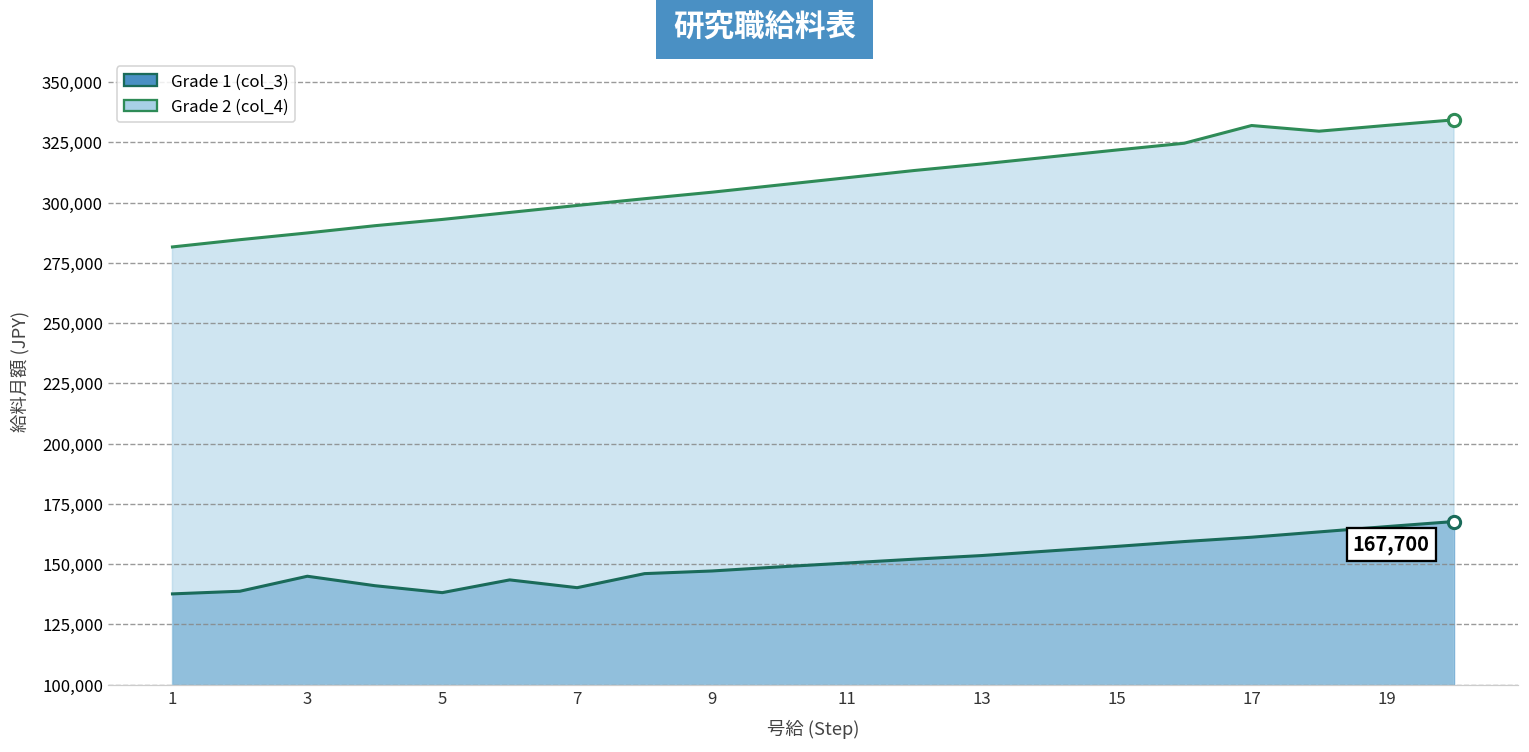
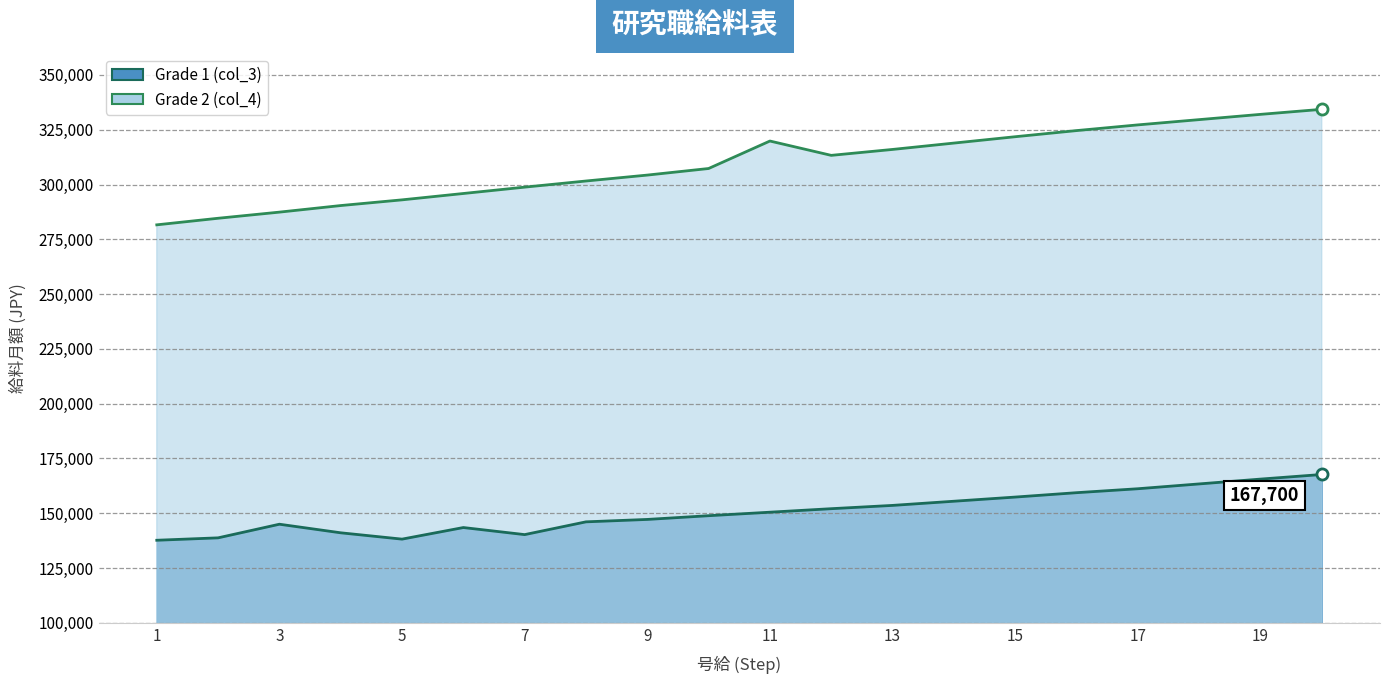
Grade 2 (col_4), 11: 310,000 -> 320,000
Grade 2 (col_4), 17: 332,000 -> 327,000
